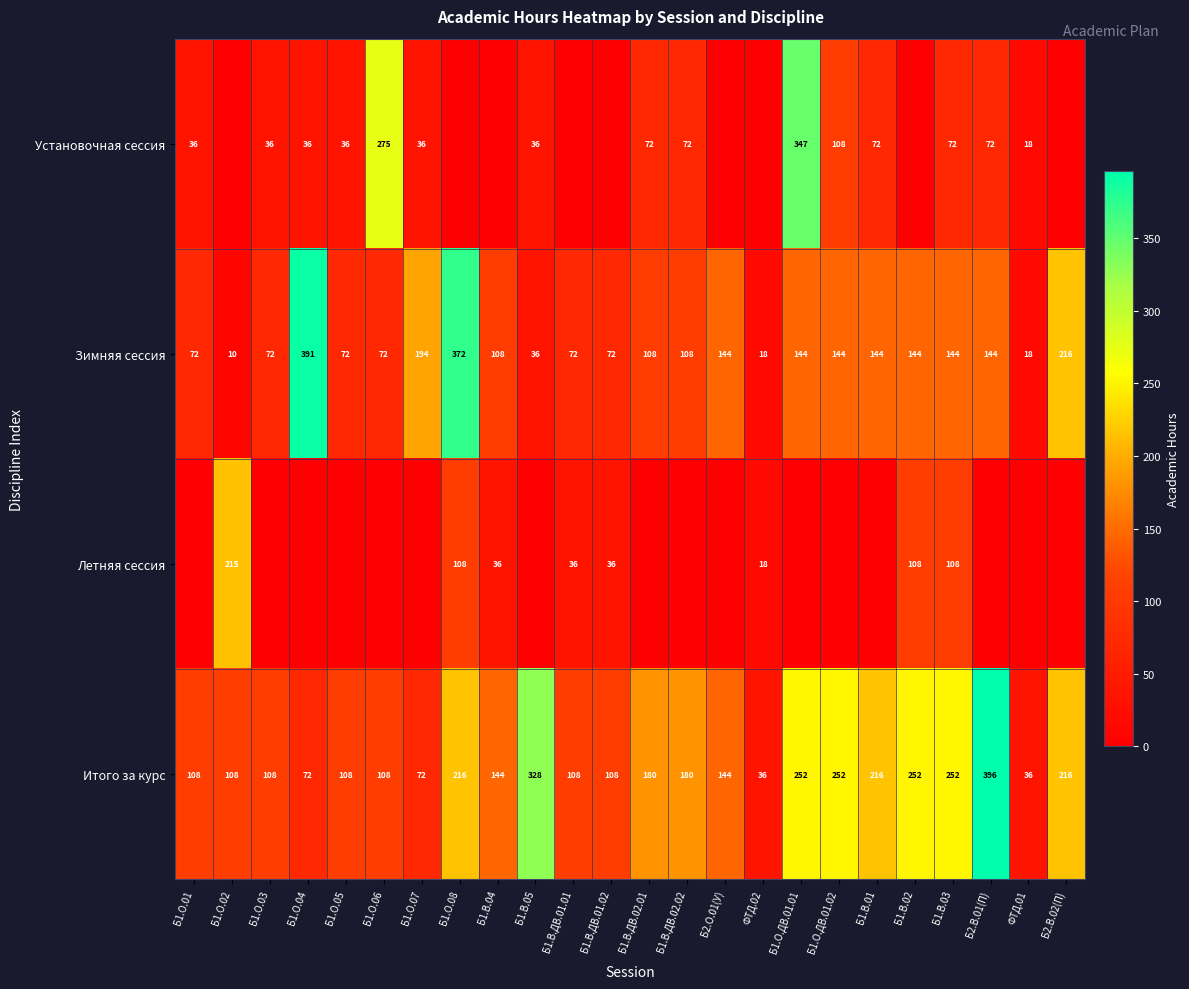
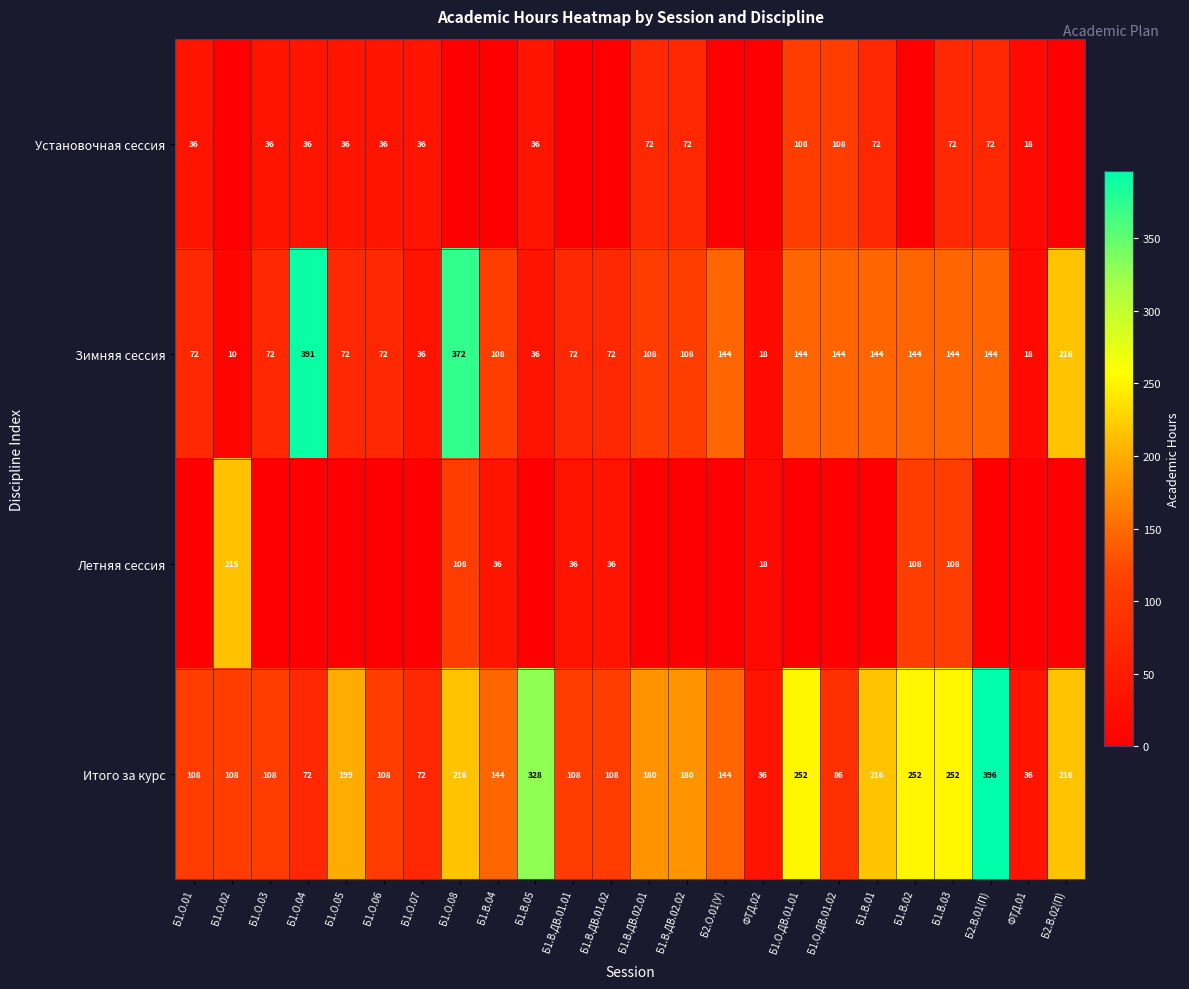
Установочная сессия, Б1.О.06: 275 -> 36
Установочная сессия, Б1.О.ДВ.01.01: 347 -> 108
Зимняя сессия, Б1.О.07: 194 -> 36
Итого за курс, Б1.О.05: 108 -> 199
Итого за курс, Б1.О.ДВ.01.02: 252 -> 86
